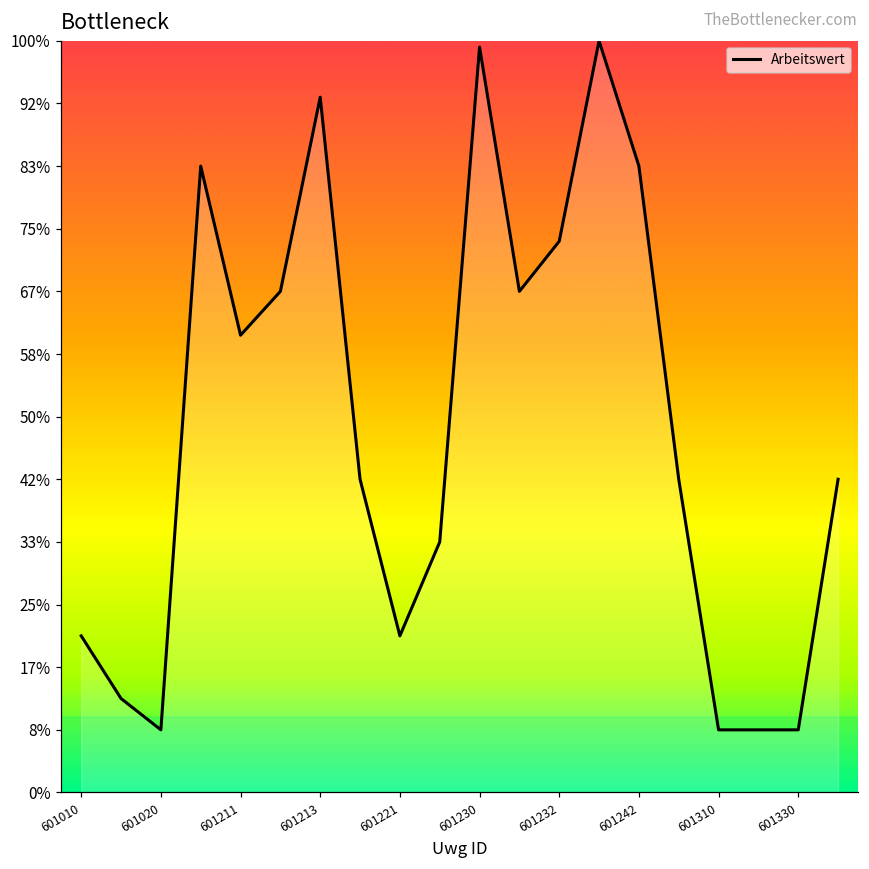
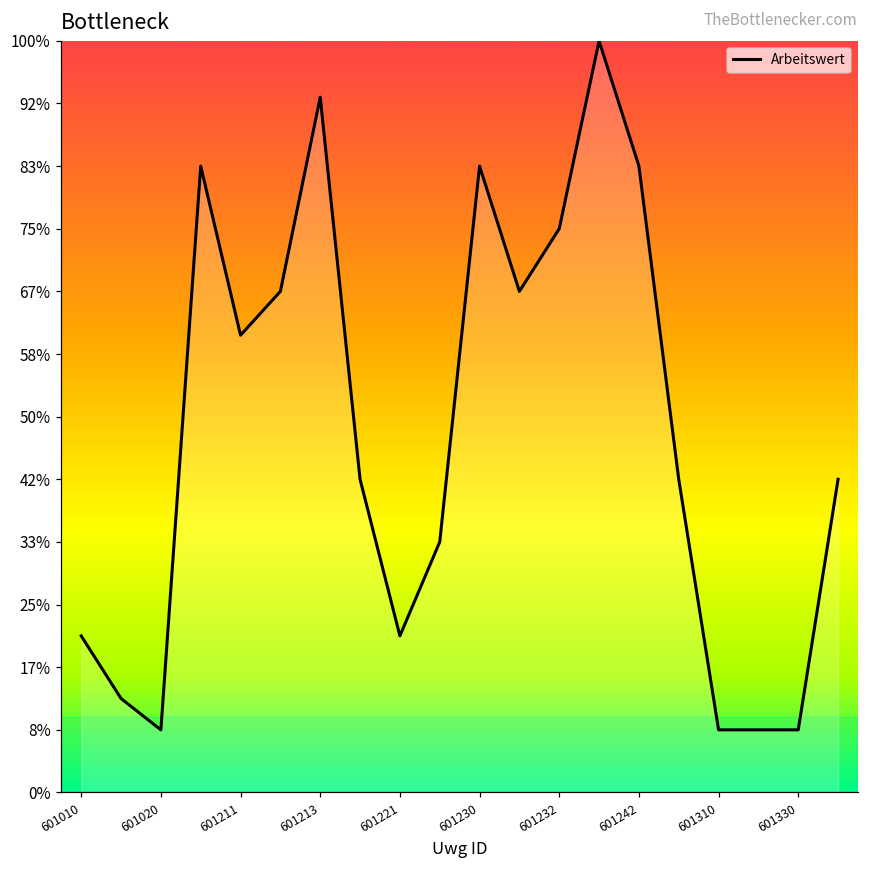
601230: 99% -> 83%
601232: 73% -> 75%
